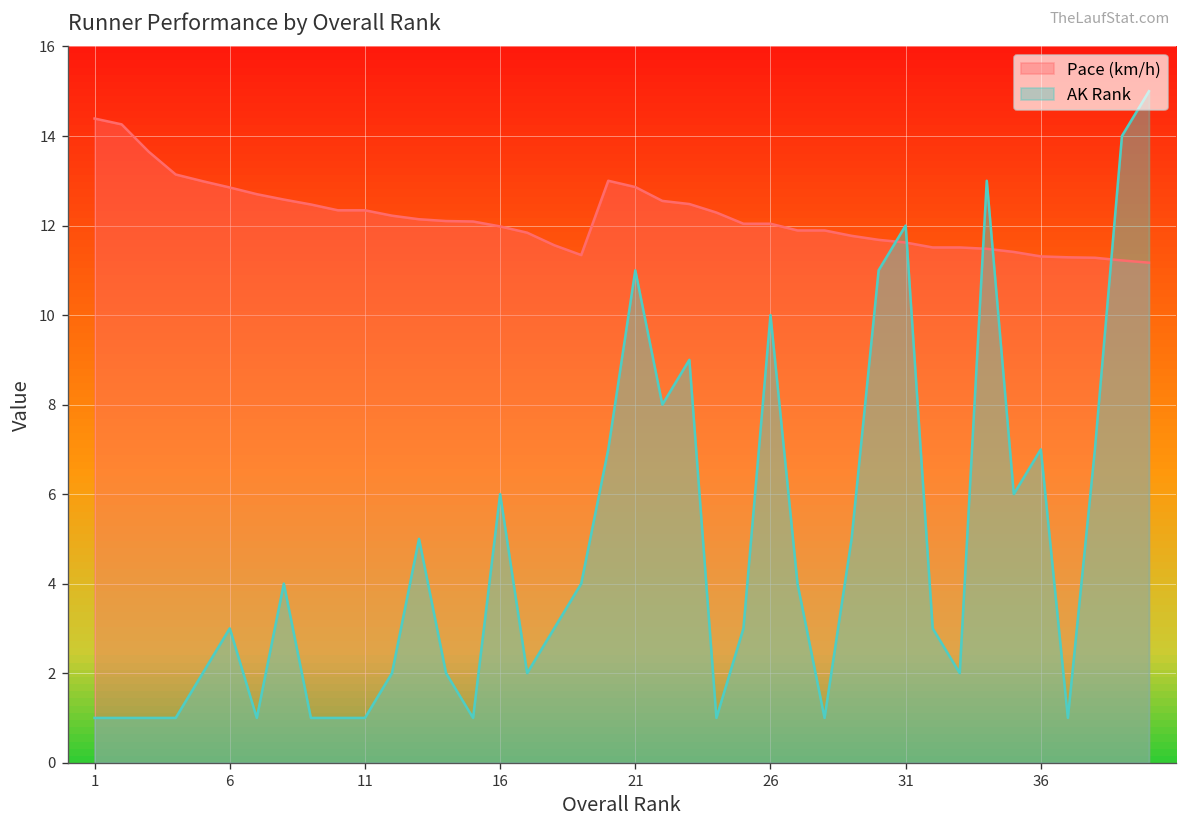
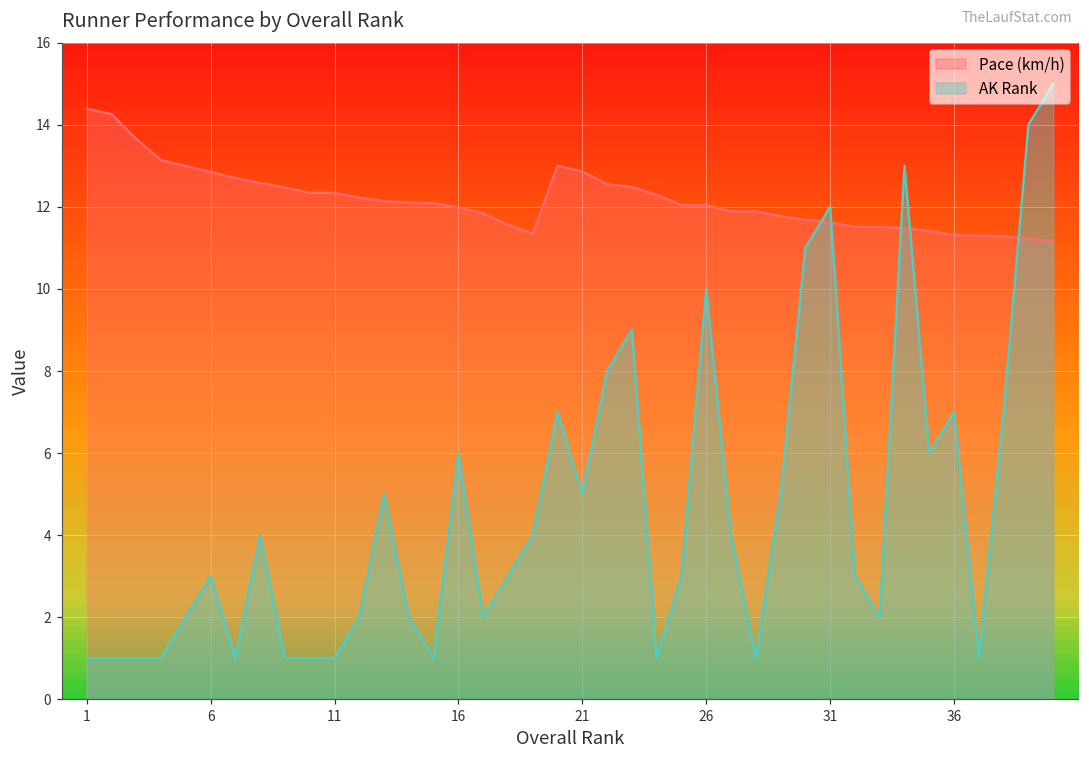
AK Rank, 21: 11 -> 5
